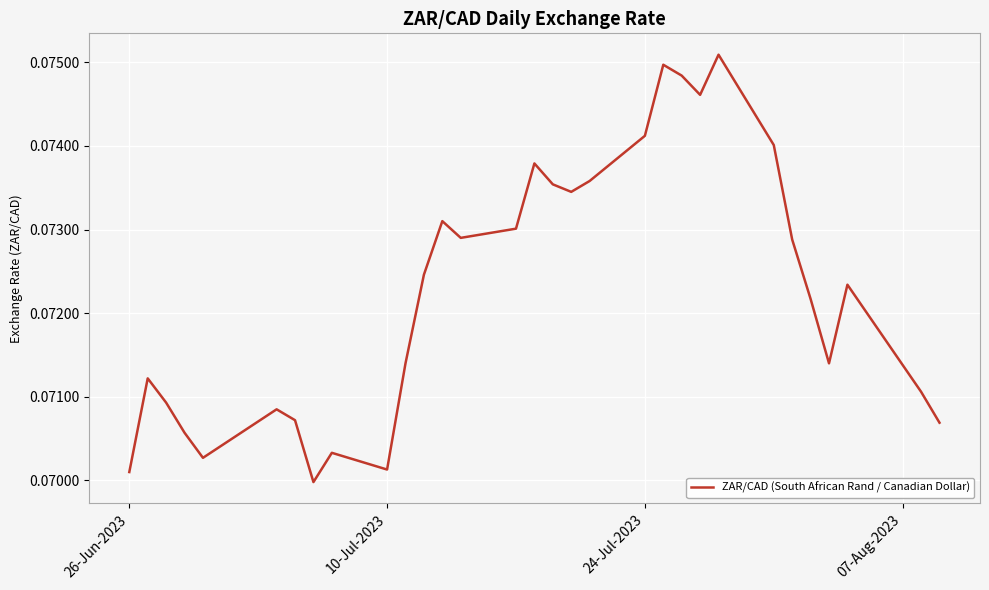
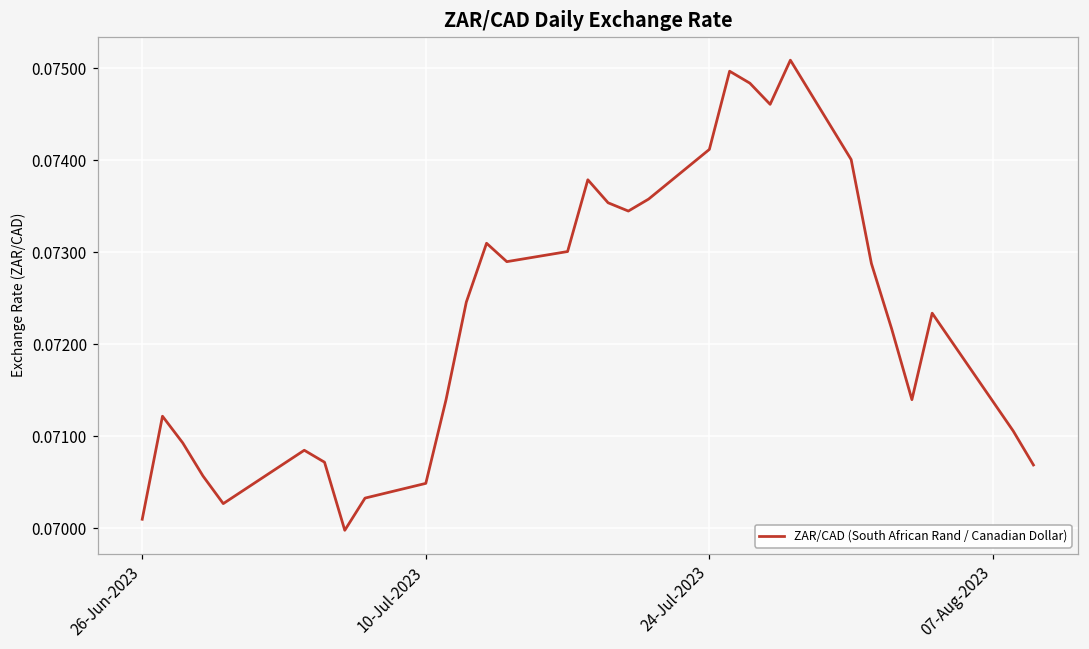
10-Jul-2023: 0.0701 -> 0.0705
